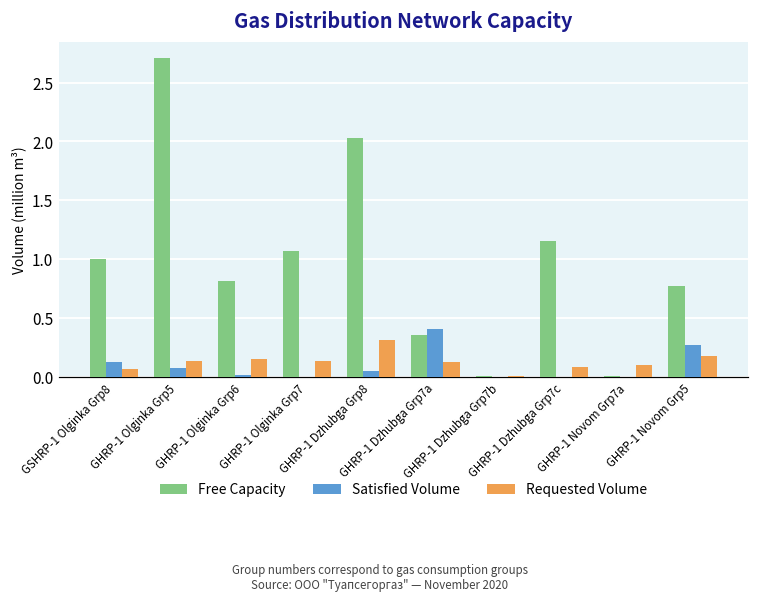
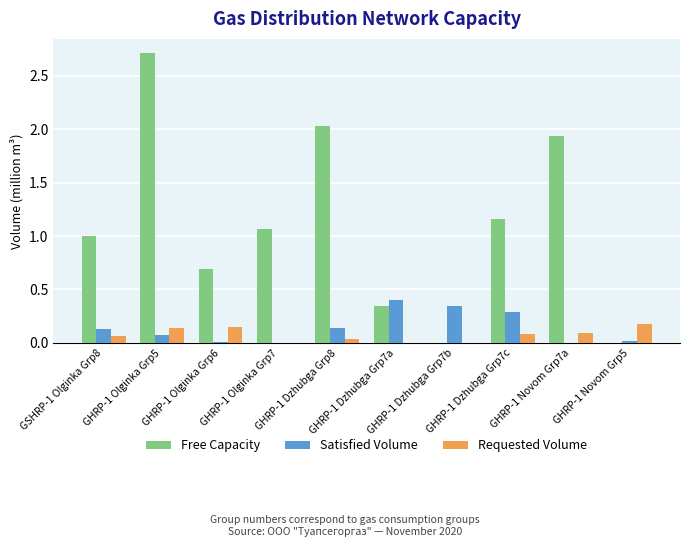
Free Capacity, GHRP-1 Olginka Grp6: 0.81 -> 0.69
Requested Volume, GHRP-1 Olginka Grp7: 0.13 -> 0.00
Satisfied Volume, GHRP-1 Dzhubga Grp8: 0.05 -> 0.14
Requested Volume, GHRP-1 Dzhubga Grp8: 0.31 -> 0.04
Requested Volume, GHRP-1 Dzhubga Grp7a: 0.12 -> 0.00
Satisfied Volume, GHRP-1 Dzhubga Grp7b: 0.00 -> 0.35
Satisfied Volume, GHRP-1 Dzhubga Grp7c: 0.00 -> 0.29
Free Capacity, GHRP-1 Novom Grp7a: 0.00 -> 1.94
Free Capacity, GHRP-1 Novom Grp5: 0.77 -> 0.00
Satisfied Volume, GHRP-1 Novom Grp5: 0.27 -> 0.01
